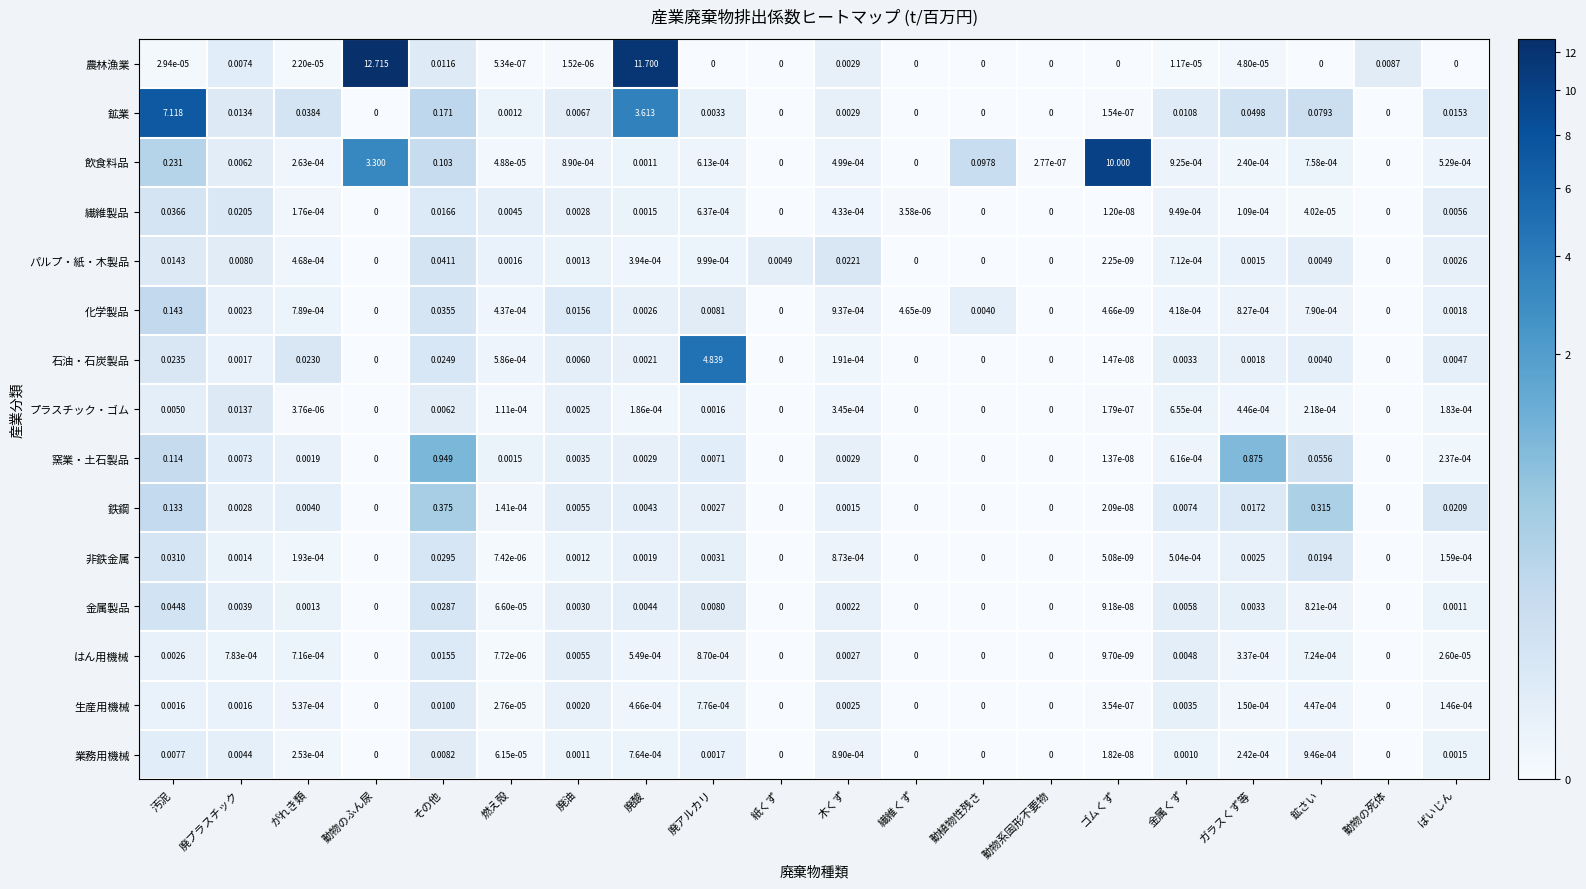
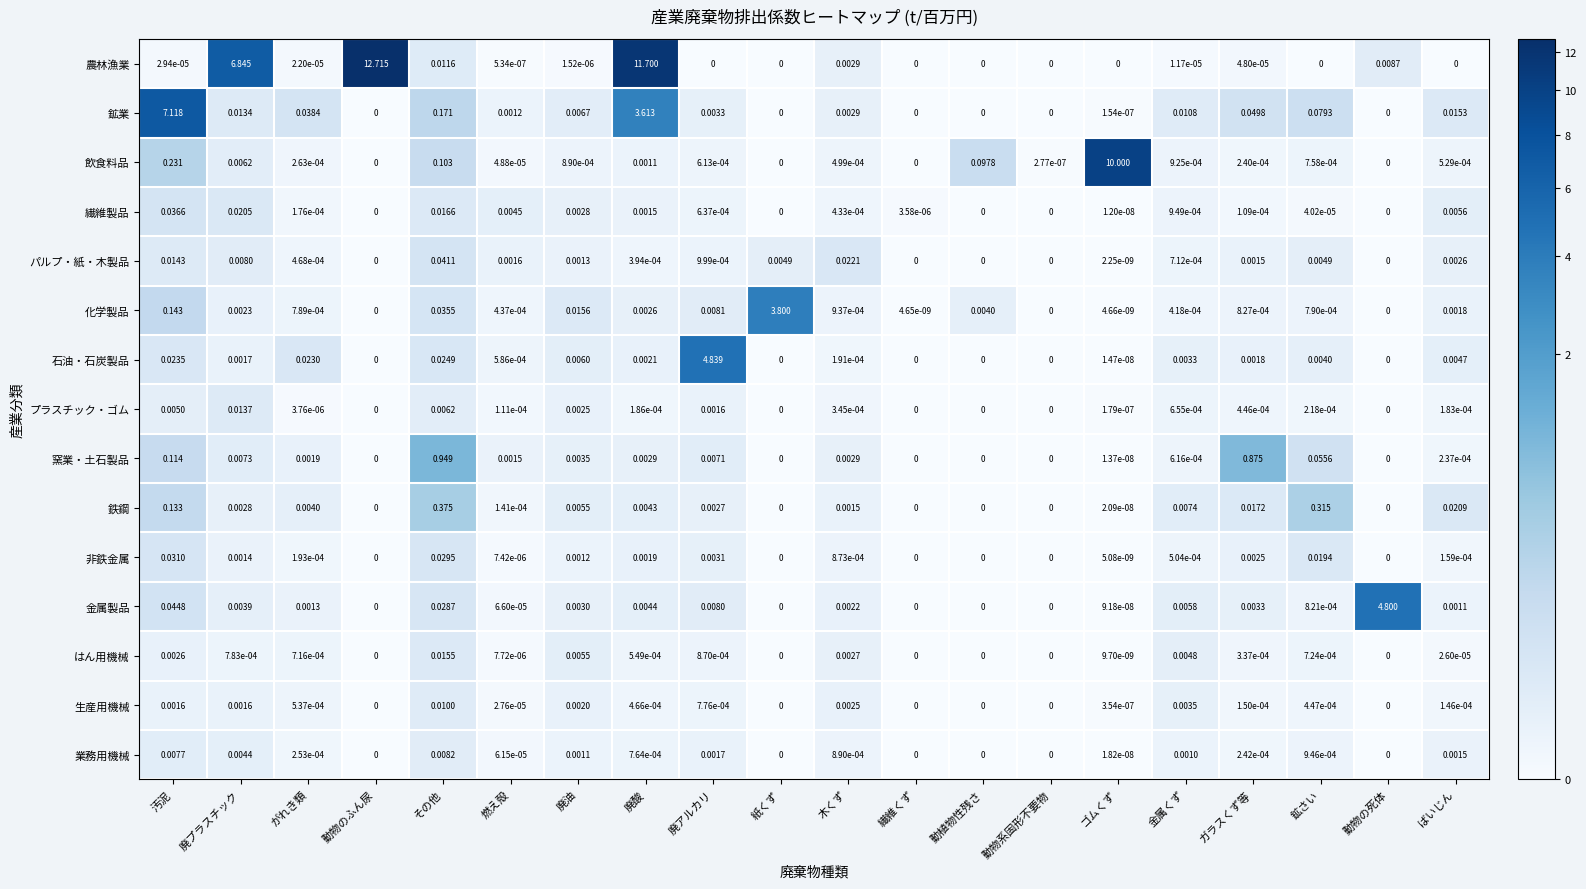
農林漁業, 廃プラスチック: 0.0074 -> 6.845
飲食料品, 動物のふん尿: 3.300 -> 0
化学製品, 紙くず: 0 -> 3.800
金属製品, 動物の死体: 0 -> 4.800
